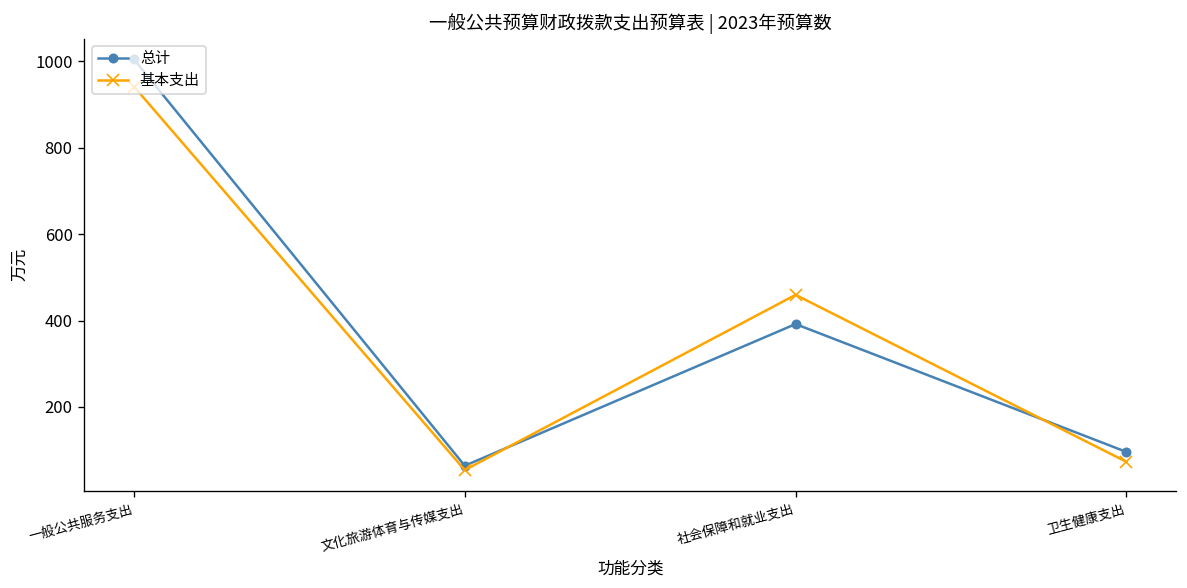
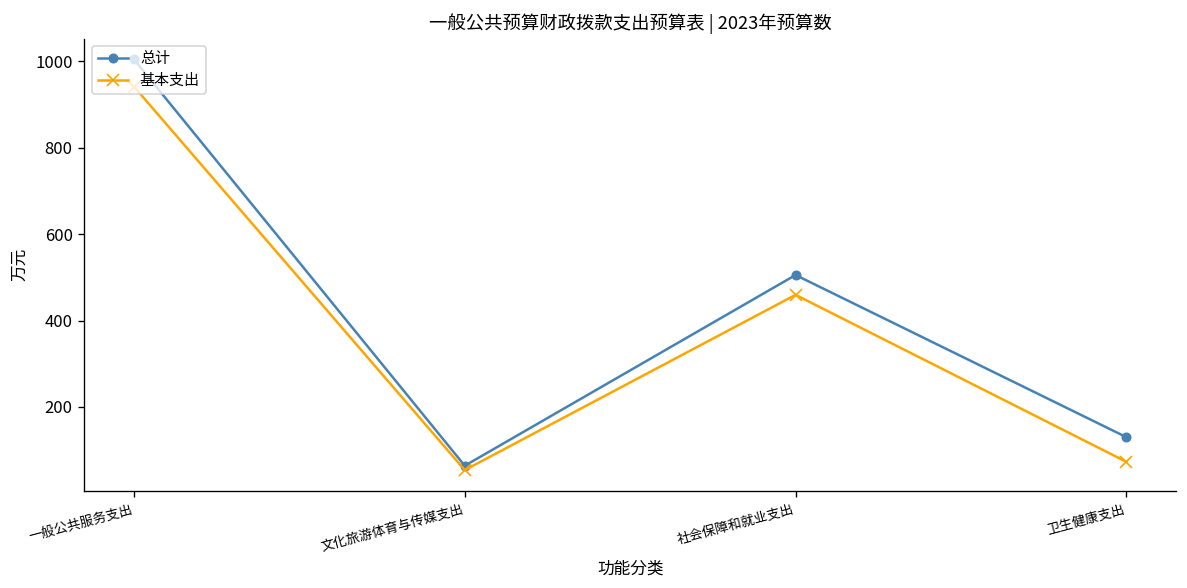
总计, 社会保障和就业支出: 390 -> 510
总计, 卫生健康支出: 100 -> 130
